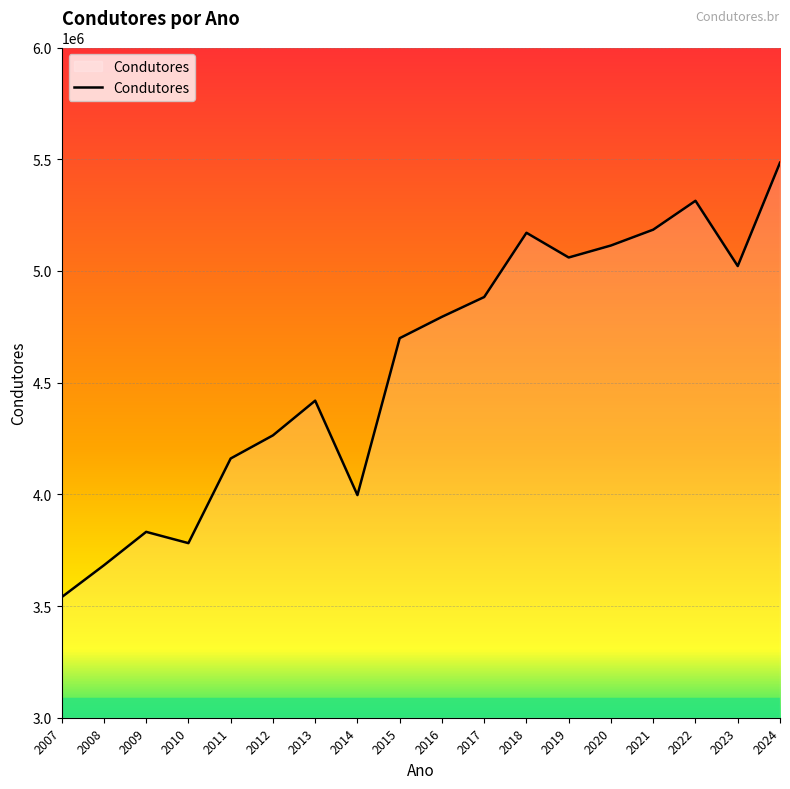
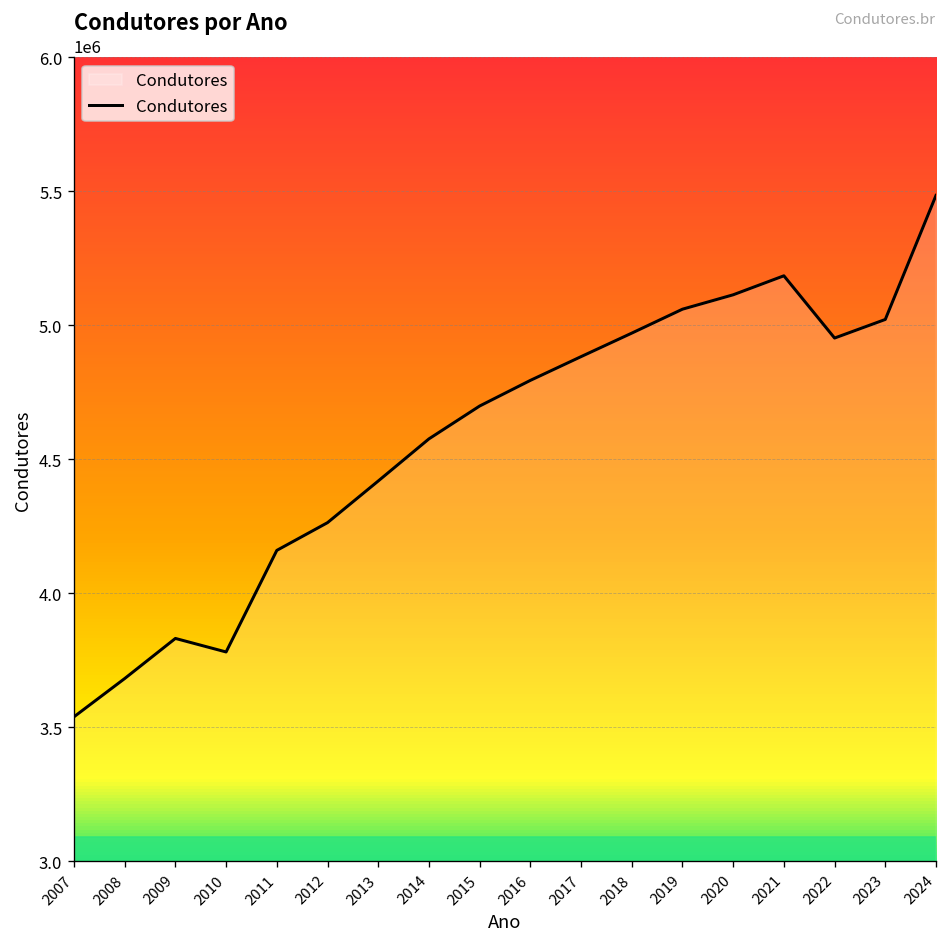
2014: 4000000 -> 4580000
2018: 5170000 -> 4970000
2022: 5310000 -> 4950000
